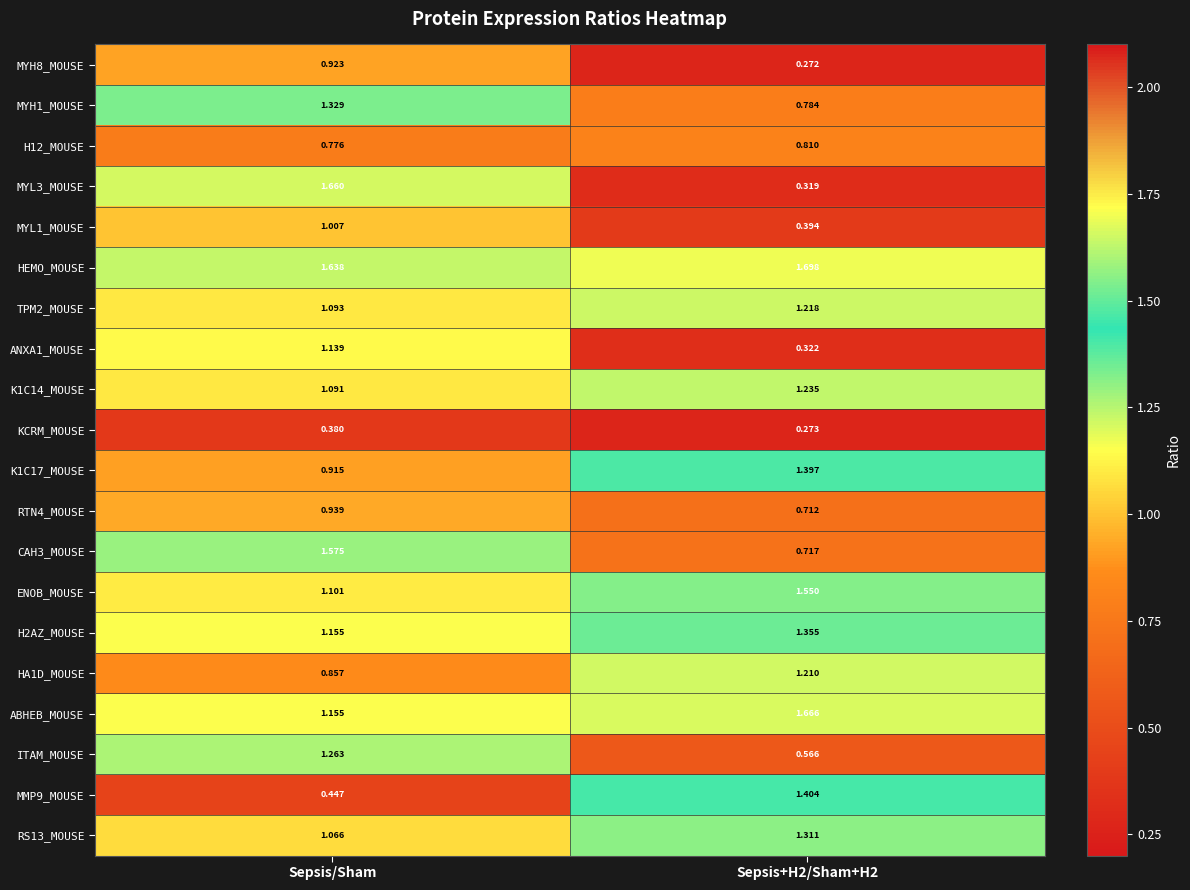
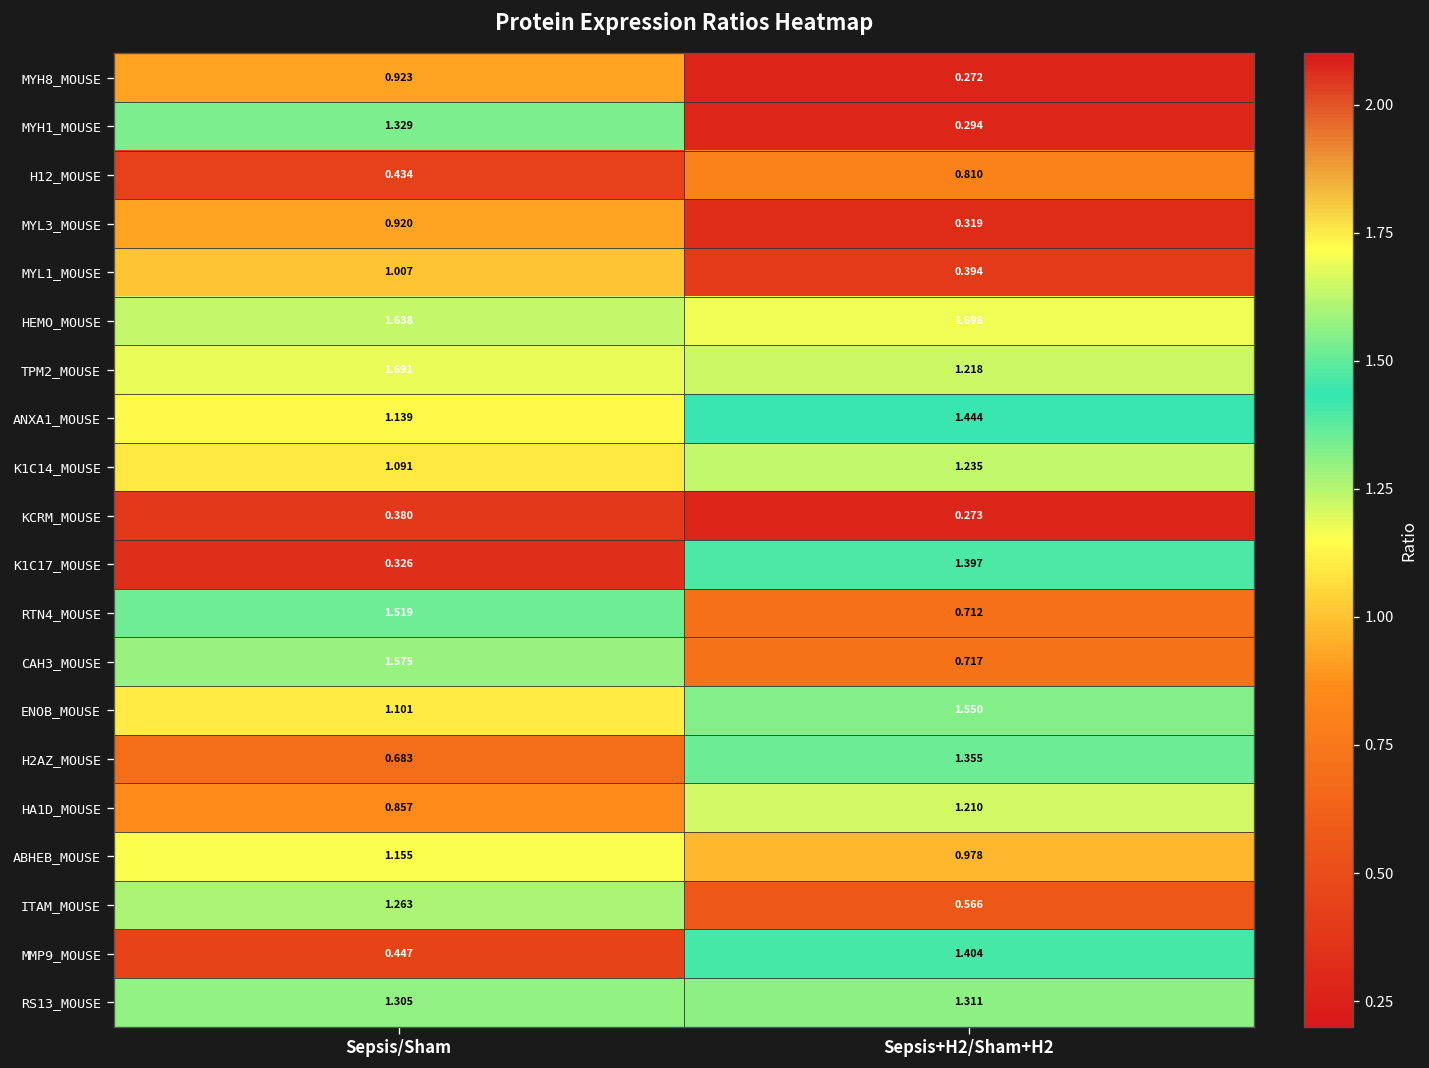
MYH1_MOUSE, Sepsis+H2/Sham+H2: 0.784 -> 0.294
H12_MOUSE, Sepsis/Sham: 0.776 -> 0.434
MYL3_MOUSE, Sepsis/Sham: 1.660 -> 0.920
TPM2_MOUSE, Sepsis/Sham: 1.093 -> 1.691
ANXA1_MOUSE, Sepsis+H2/Sham+H2: 0.322 -> 1.444
K1C17_MOUSE, Sepsis/Sham: 0.915 -> 0.326
RTN4_MOUSE, Sepsis/Sham: 0.939 -> 1.519
H2AZ_MOUSE, Sepsis/Sham: 1.155 -> 0.683
ABHEB_MOUSE, Sepsis+H2/Sham+H2: 1.666 -> 0.978
RS13_MOUSE, Sepsis/Sham: 1.066 -> 1.305
